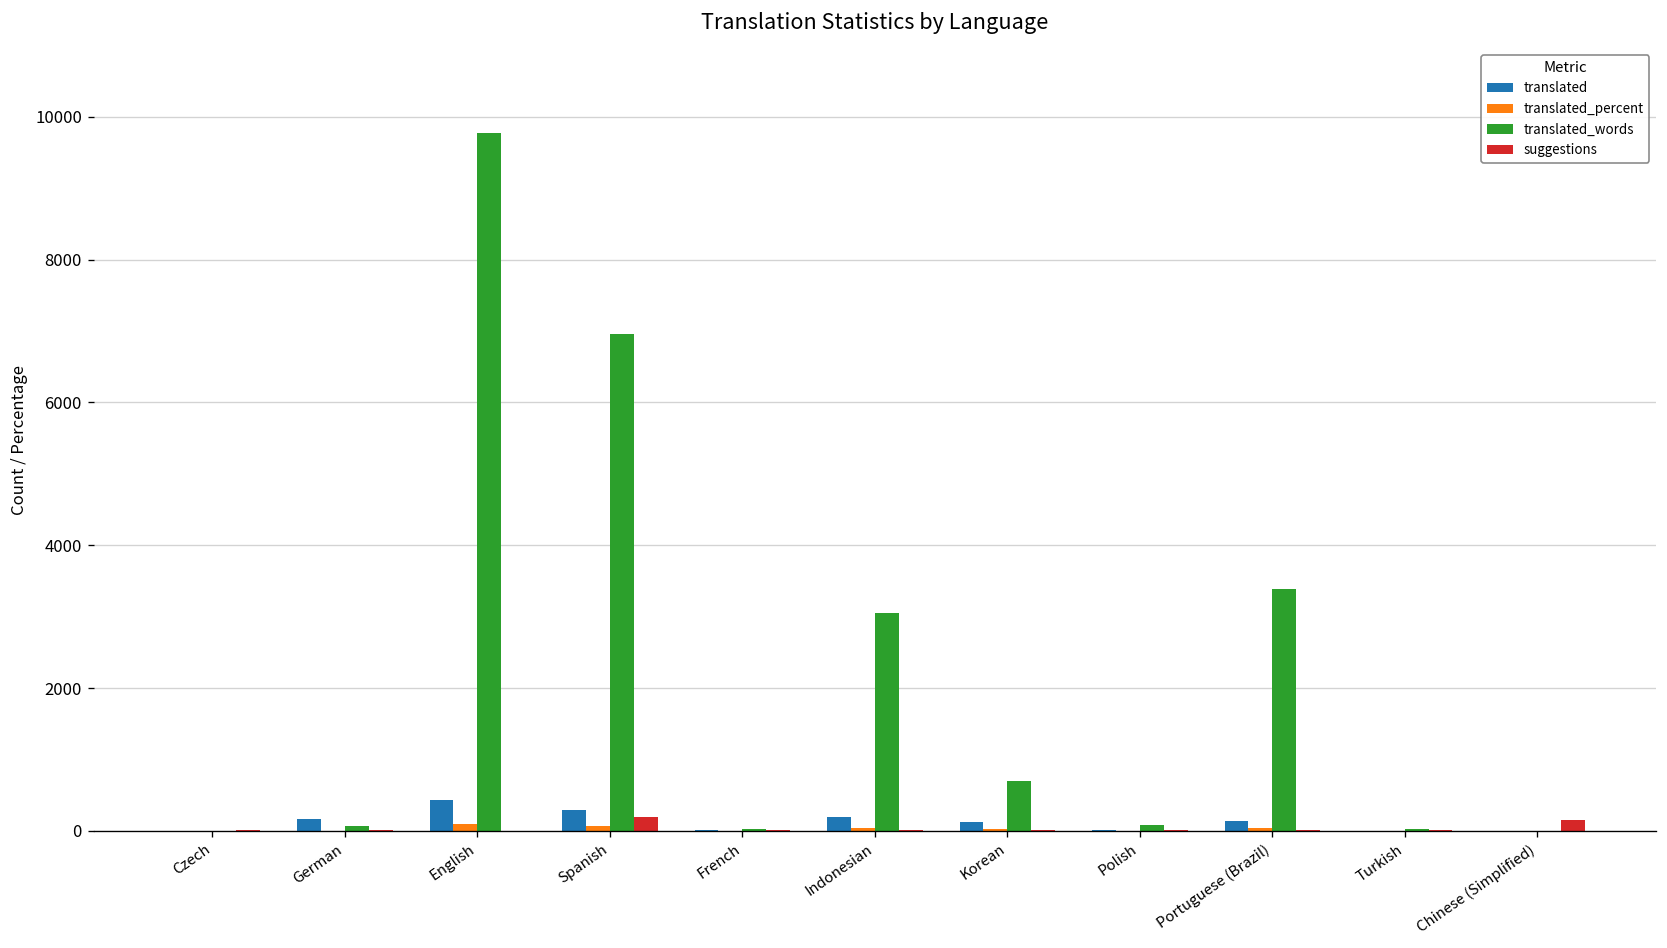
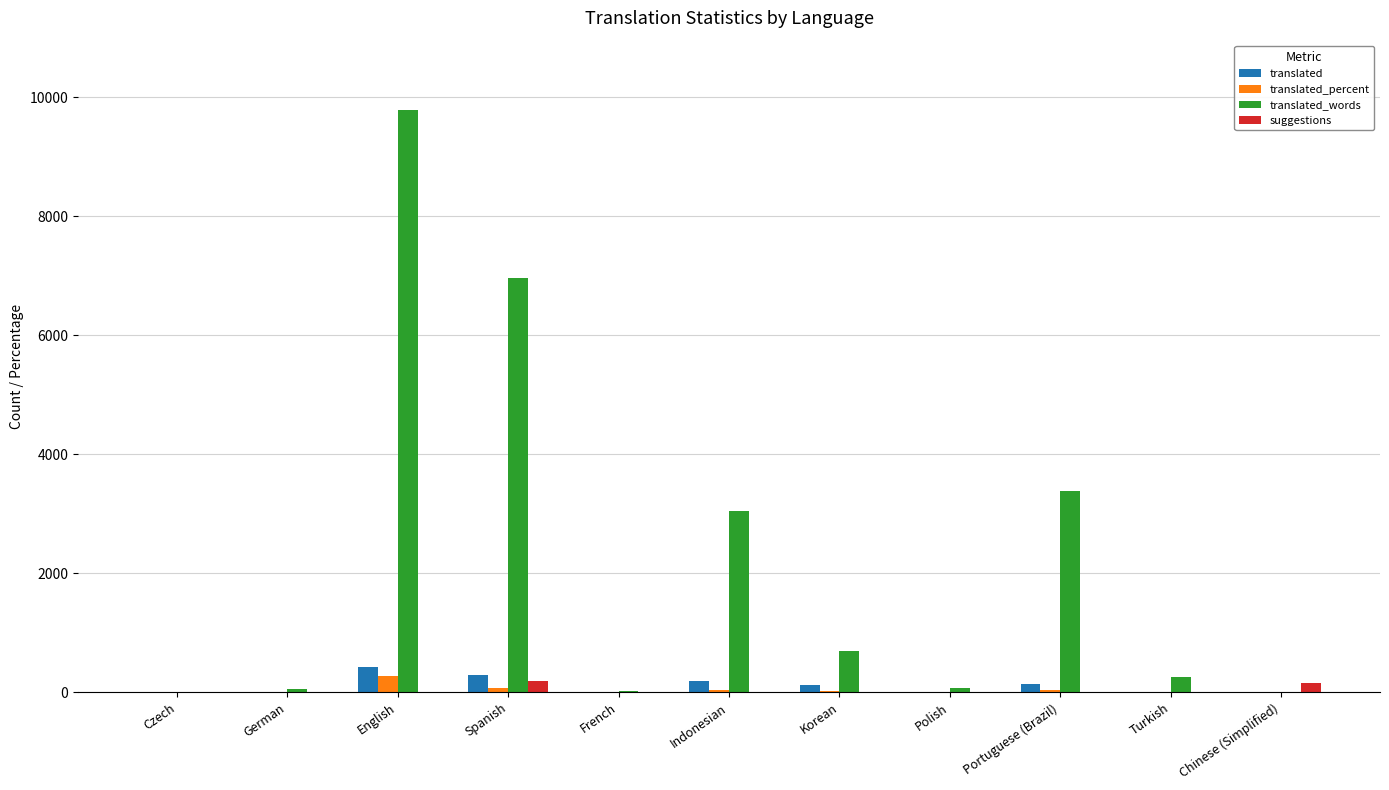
translated, German: 200 -> 0
translated_percent, English: 100 -> 300
translated_words, Turkish: 0 -> 300
